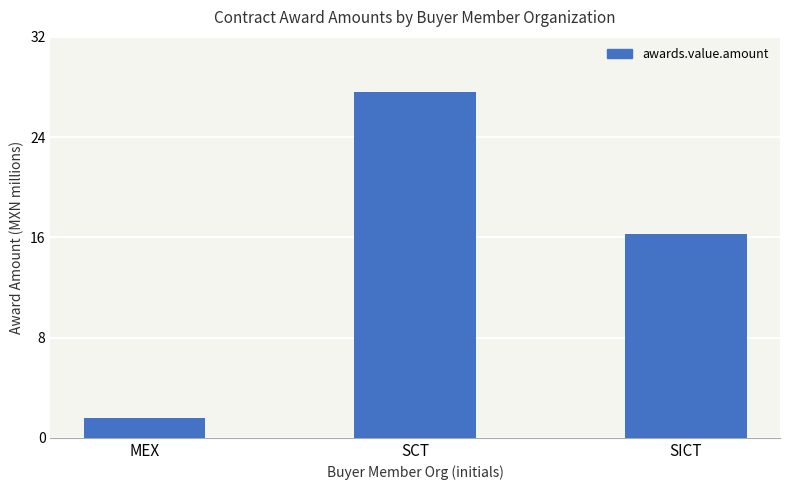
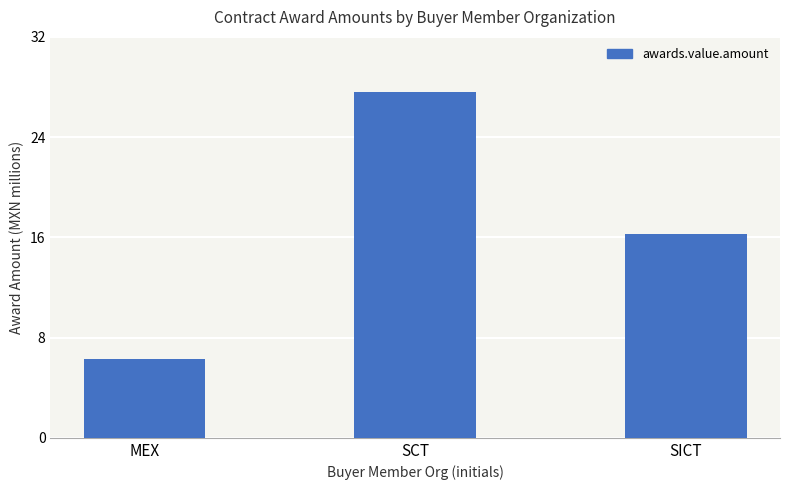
MEX: 1.6 -> 6.3
